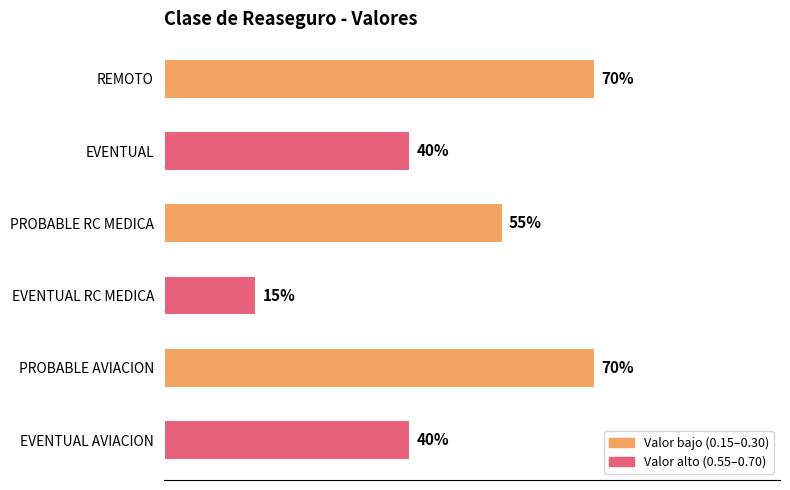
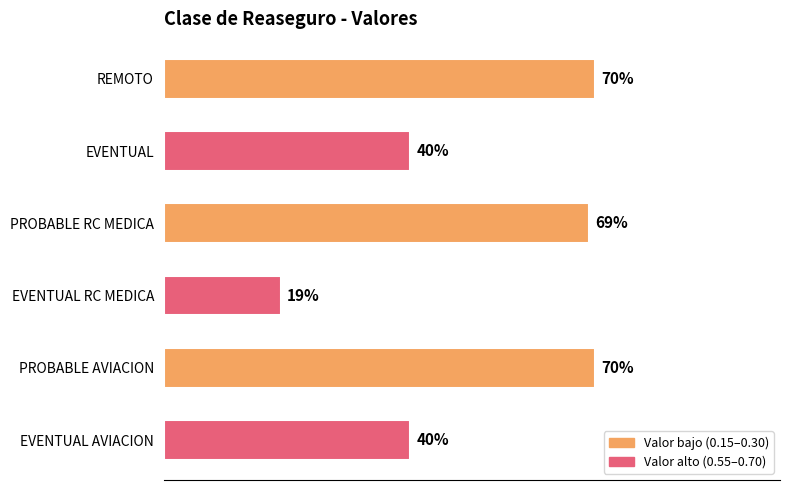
PROBABLE RC MEDICA: 55% -> 69%
EVENTUAL RC MEDICA: 15% -> 19%
